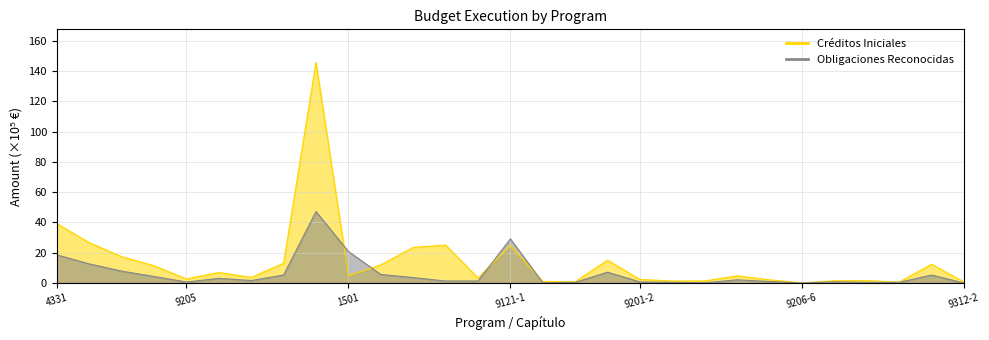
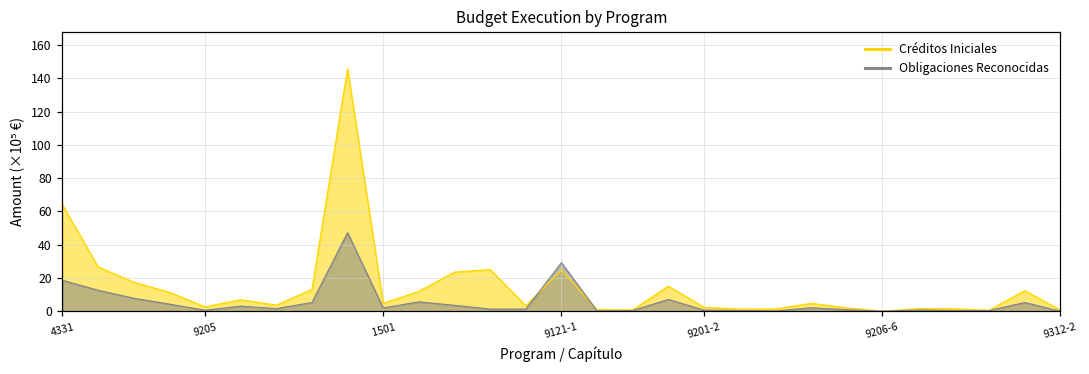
Créditos Iniciales, 4331: 39 -> 64
Obligaciones Reconocidas, 1501: 21 -> 2
